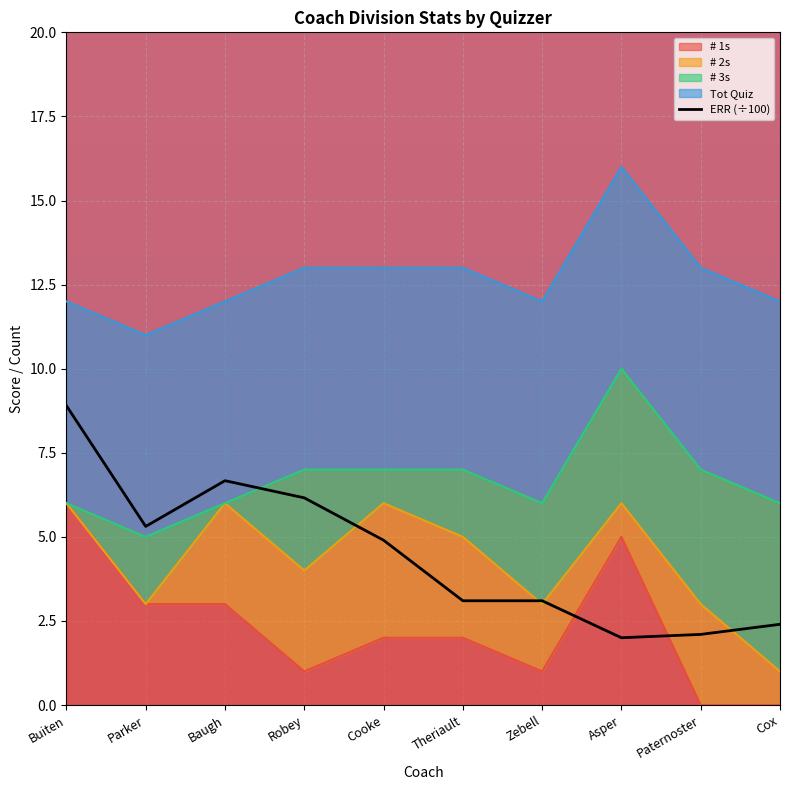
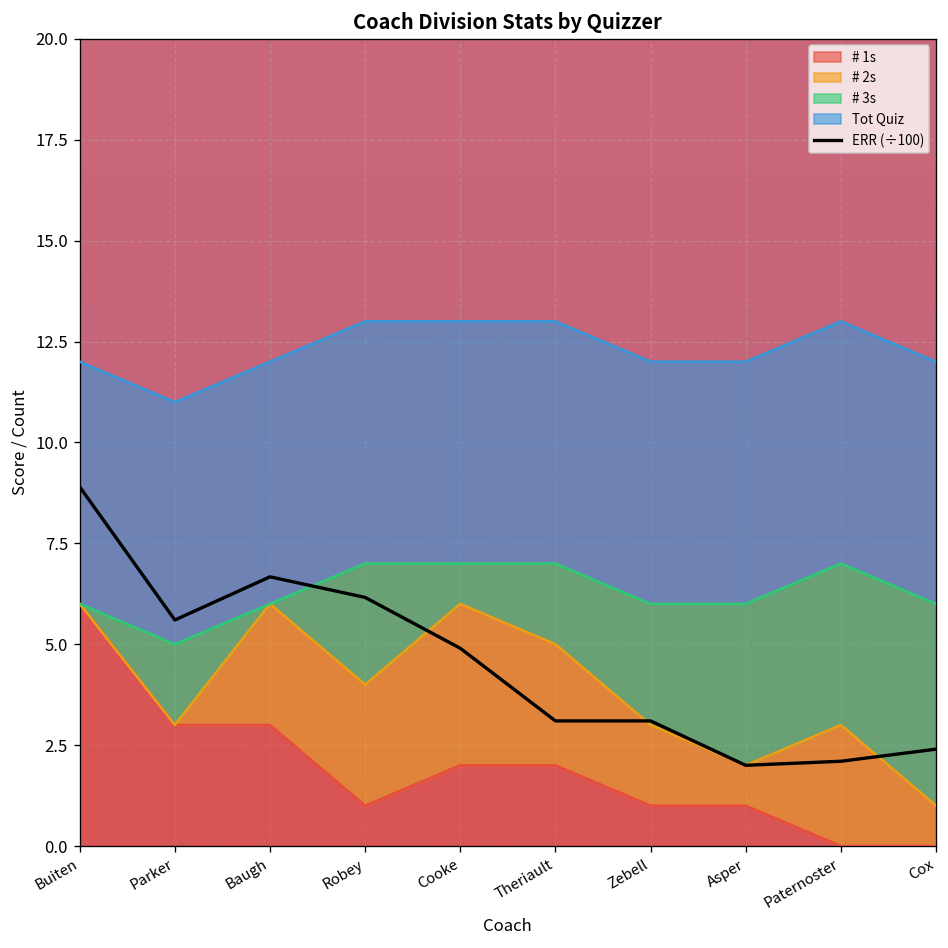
ERR (÷100), Parker: 5.3 -> 5.6
# 1s, Asper: 5 -> 1
